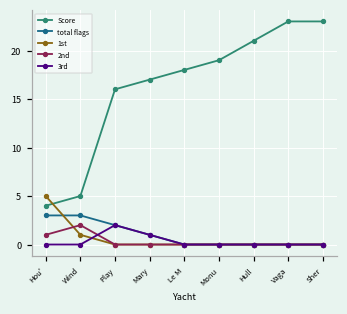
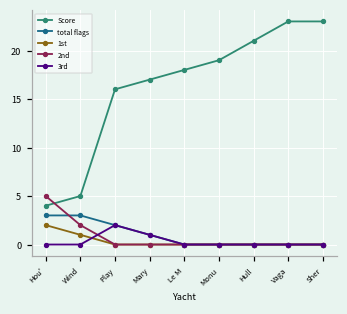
1st, Hou': 5 -> 2
2nd, Hou': 1 -> 5
